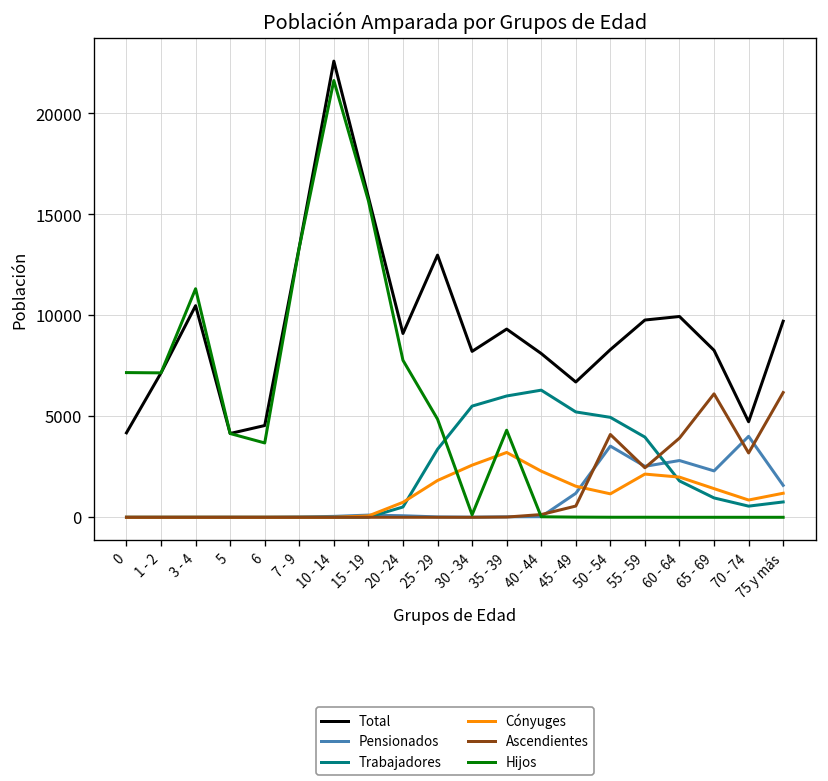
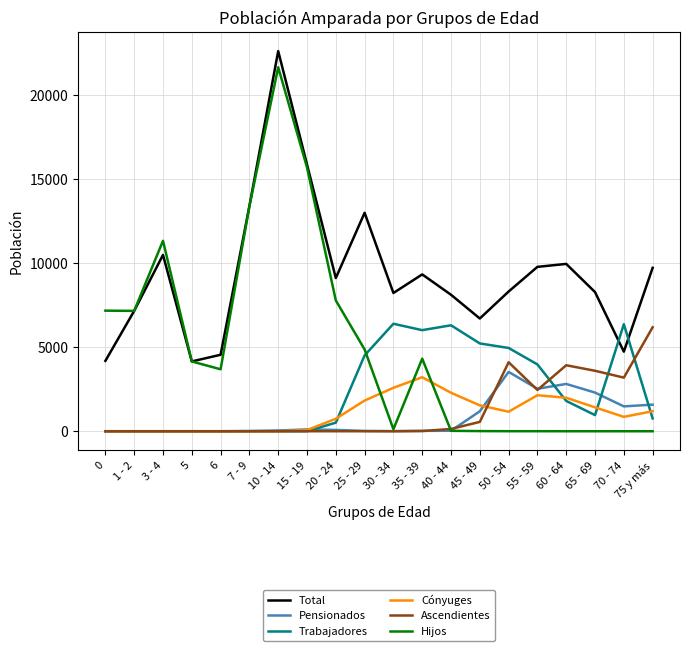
Trabajadores, 25 - 29: 3400 -> 4500
Trabajadores, 30 - 34: 5500 -> 6400
Ascendientes, 65 - 69: 6100 -> 3600
Pensionados, 70 - 74: 4000 -> 1500
Trabajadores, 70 - 74: 600 -> 6400
